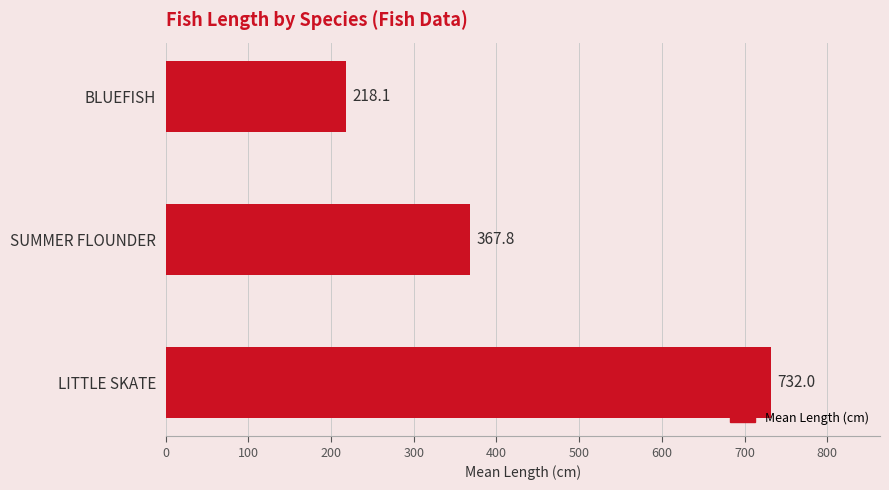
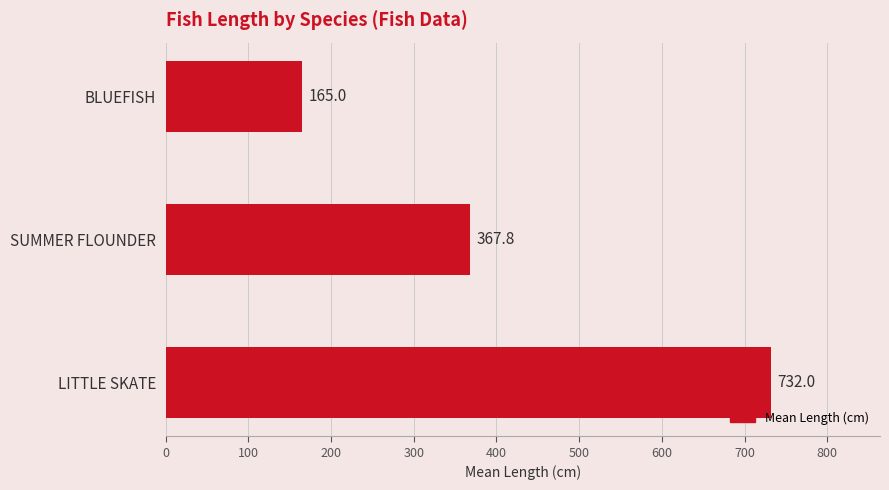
BLUEFISH: 218.1 -> 165.0
